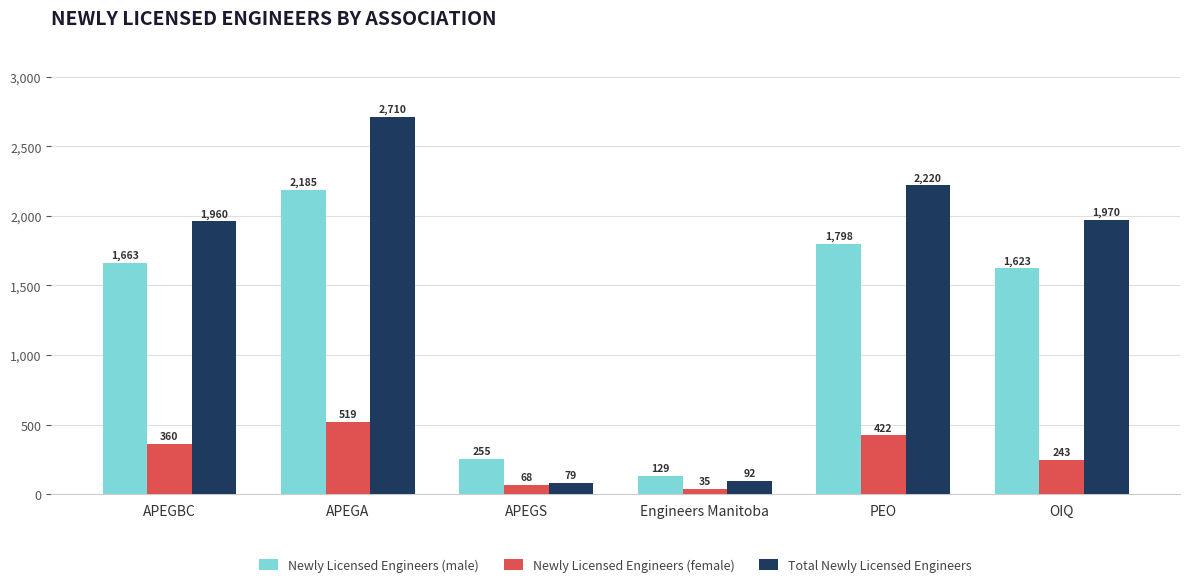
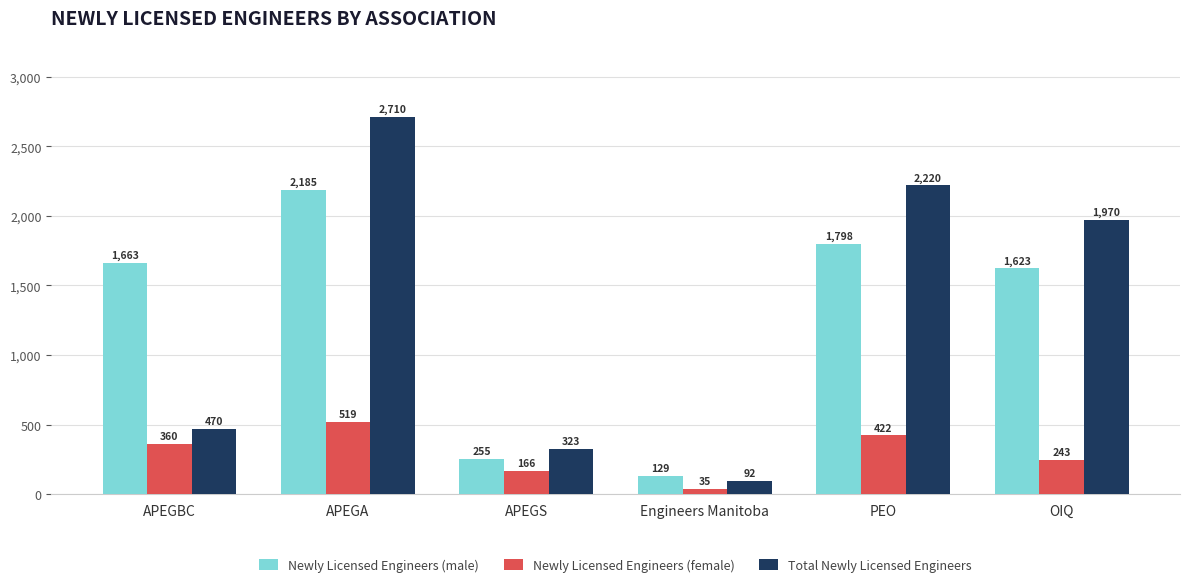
Total Newly Licensed Engineers, APEGBC: 1,960 -> 470
Newly Licensed Engineers (female), APEGS: 68 -> 166
Total Newly Licensed Engineers, APEGS: 79 -> 323
